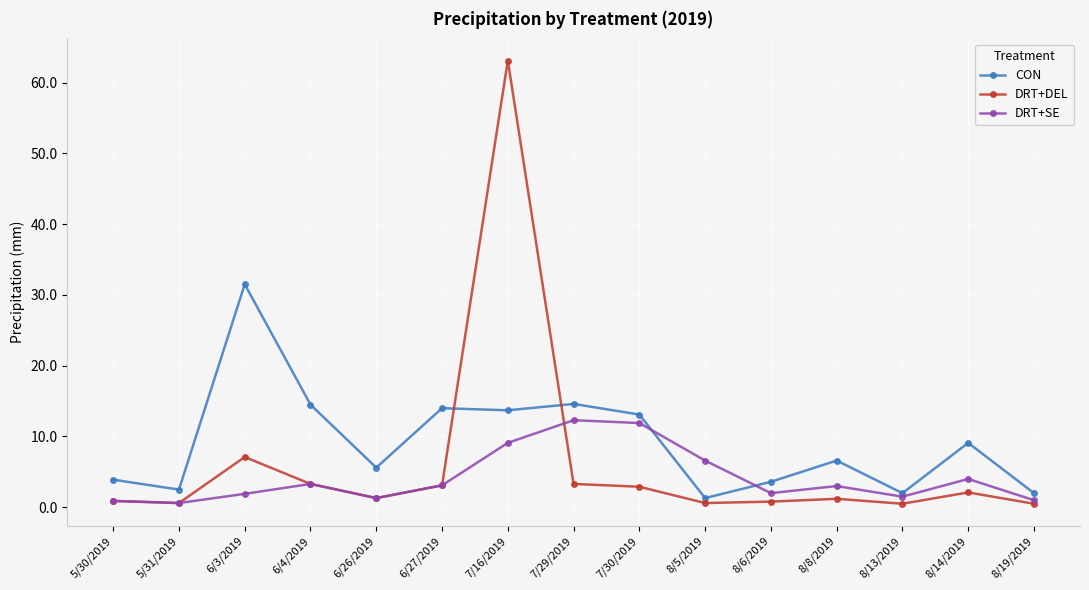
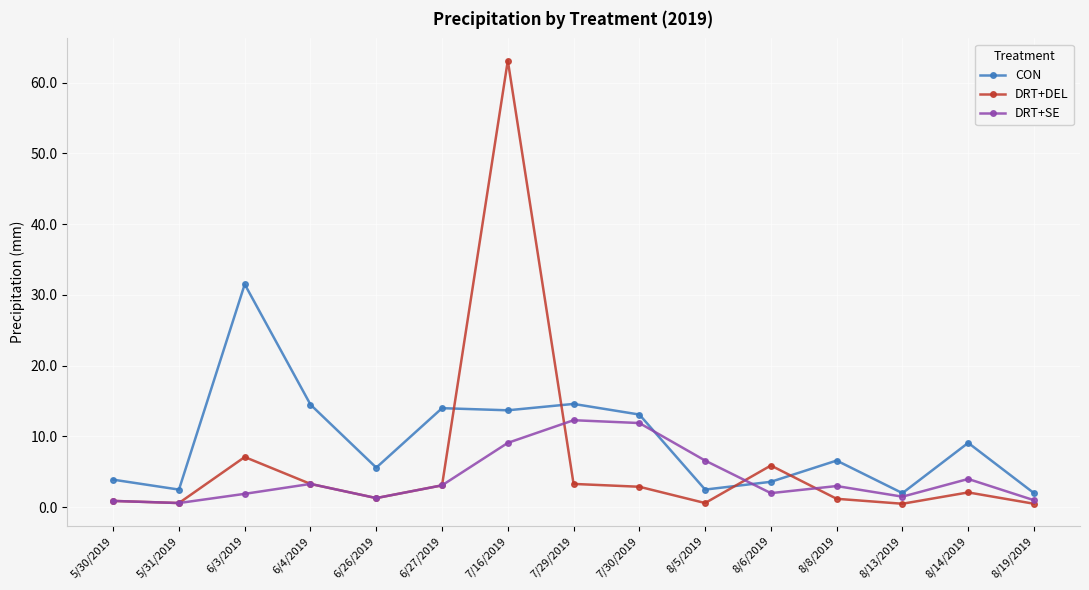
CON, 8/5/2019: 1 -> 3
DRT+DEL, 8/6/2019: 1 -> 6
